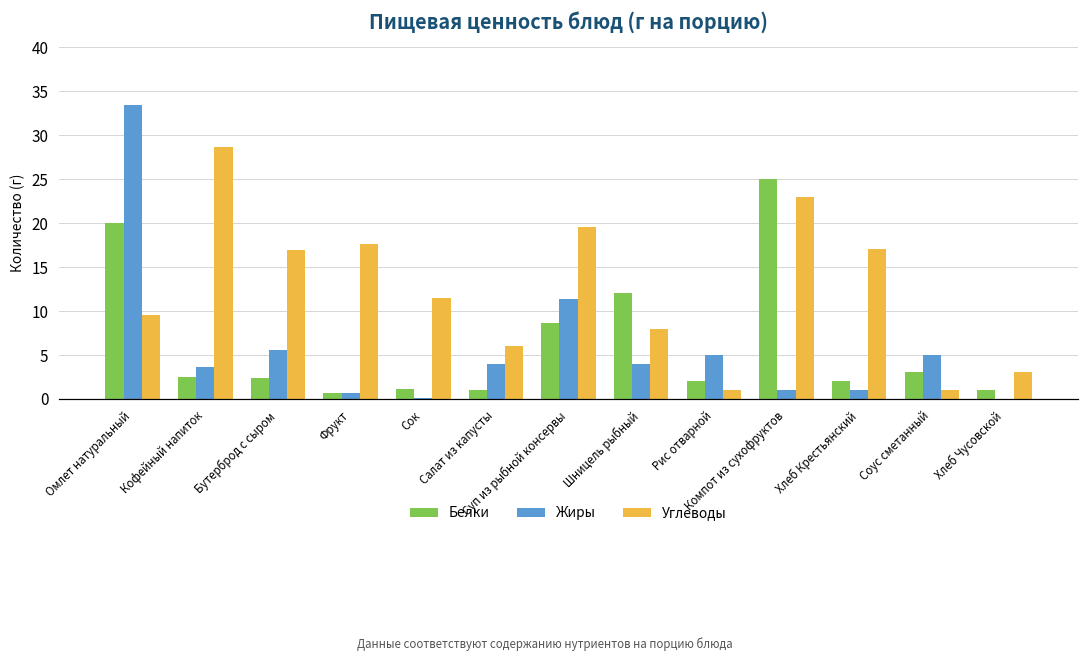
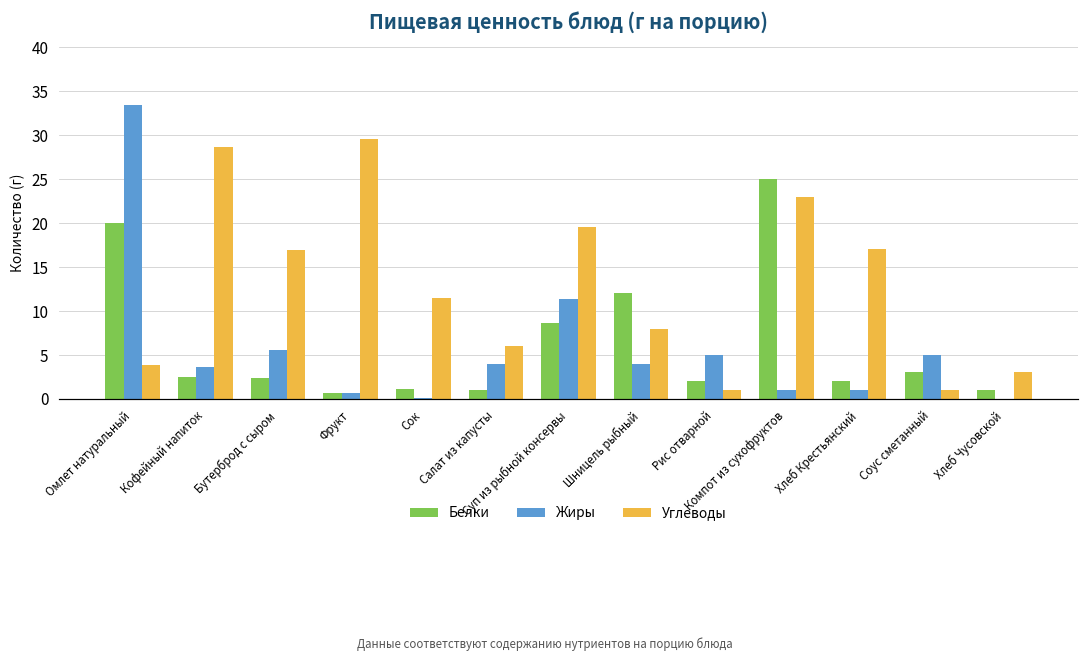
Углеводы, Омлет натуральный: 10 -> 4
Углеводы, Фрукт: 18 -> 30
